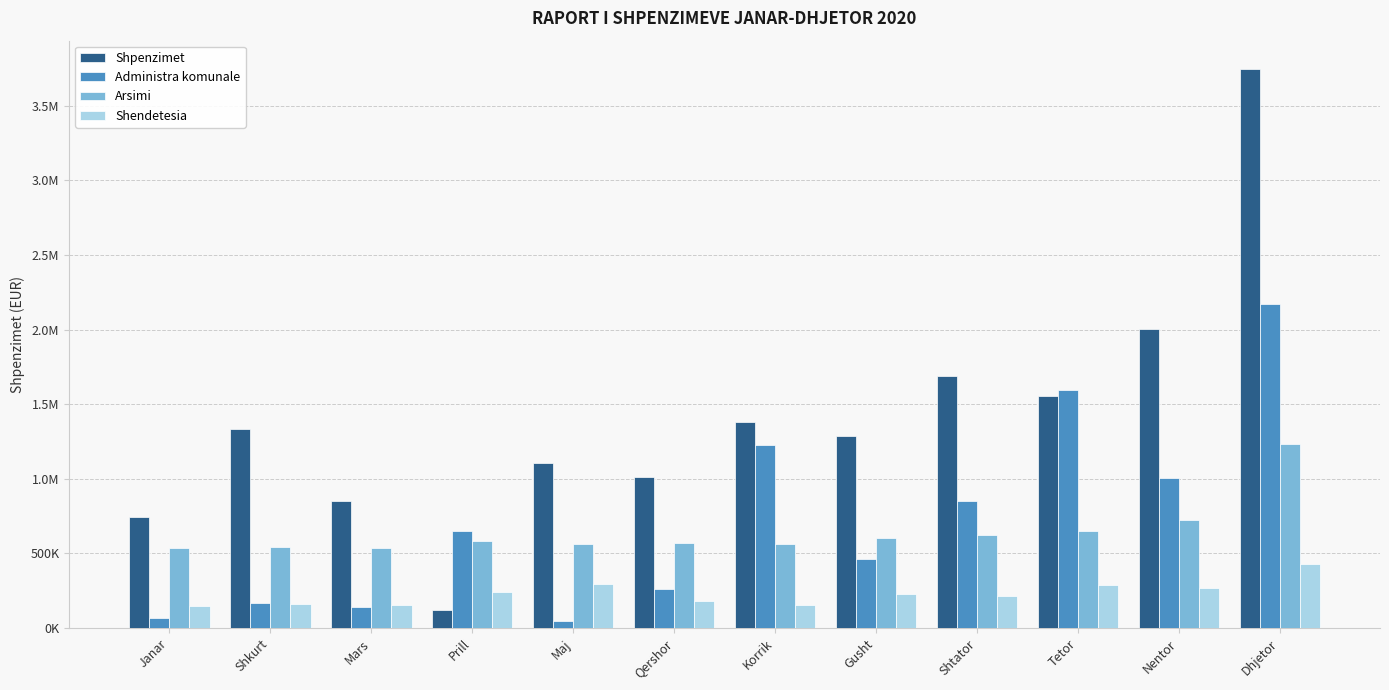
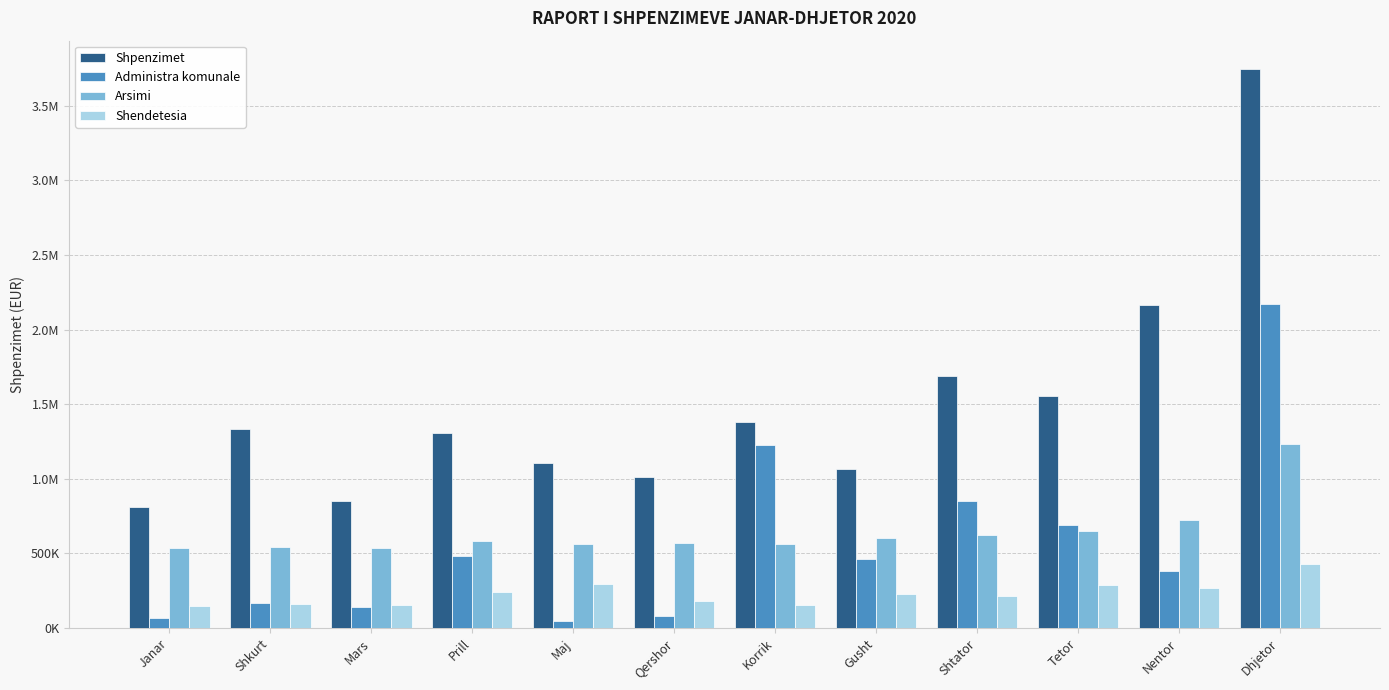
Shpenzimet, Janar: 740000 -> 810000
Shpenzimet, Prill: 120000 -> 1310000
Administra komunale, Prill: 650000 -> 480000
Administra komunale, Qershor: 260000 -> 80000
Shpenzimet, Gusht: 1290000 -> 1060000
Administra komunale, Tetor: 1600000 -> 690000
Shpenzimet, Nentor: 2000000 -> 2170000
Administra komunale, Nentor: 1010000 -> 380000
